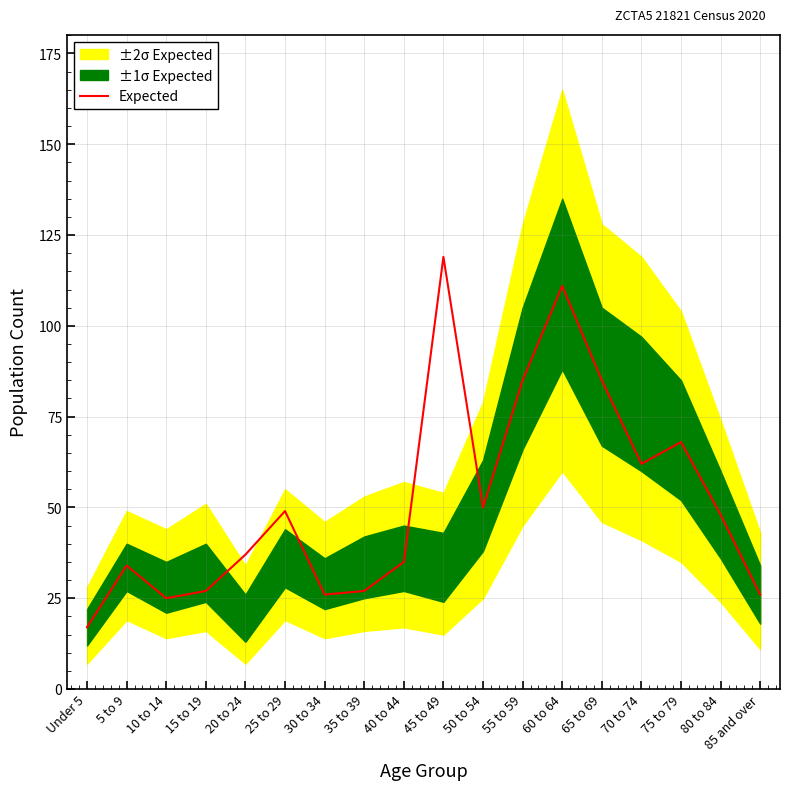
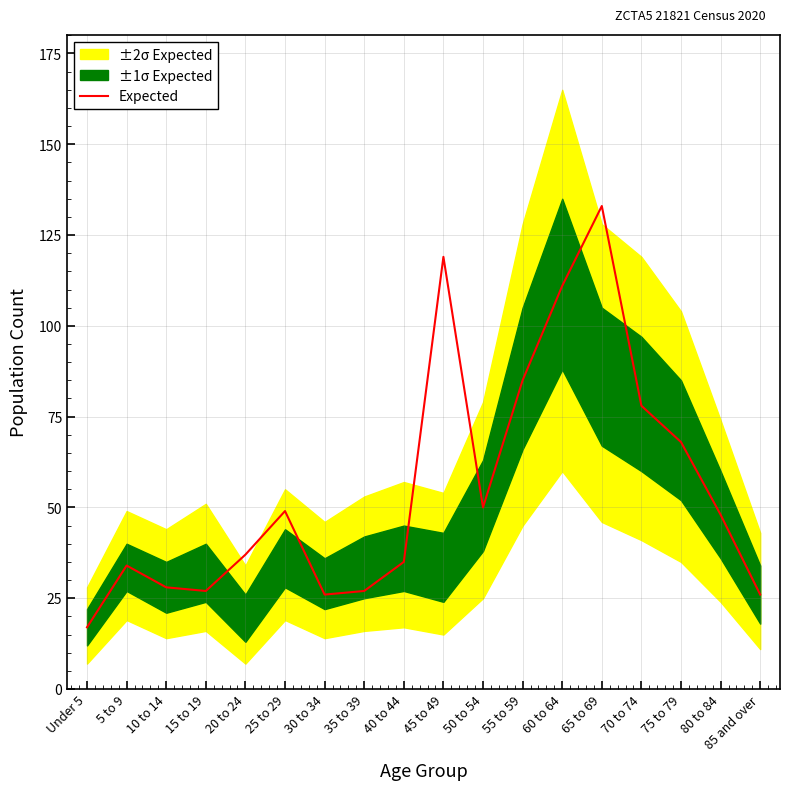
Expected, 10 to 14: 25 -> 28
Expected, 65 to 69: 85 -> 133
Expected, 70 to 74: 62 -> 78
